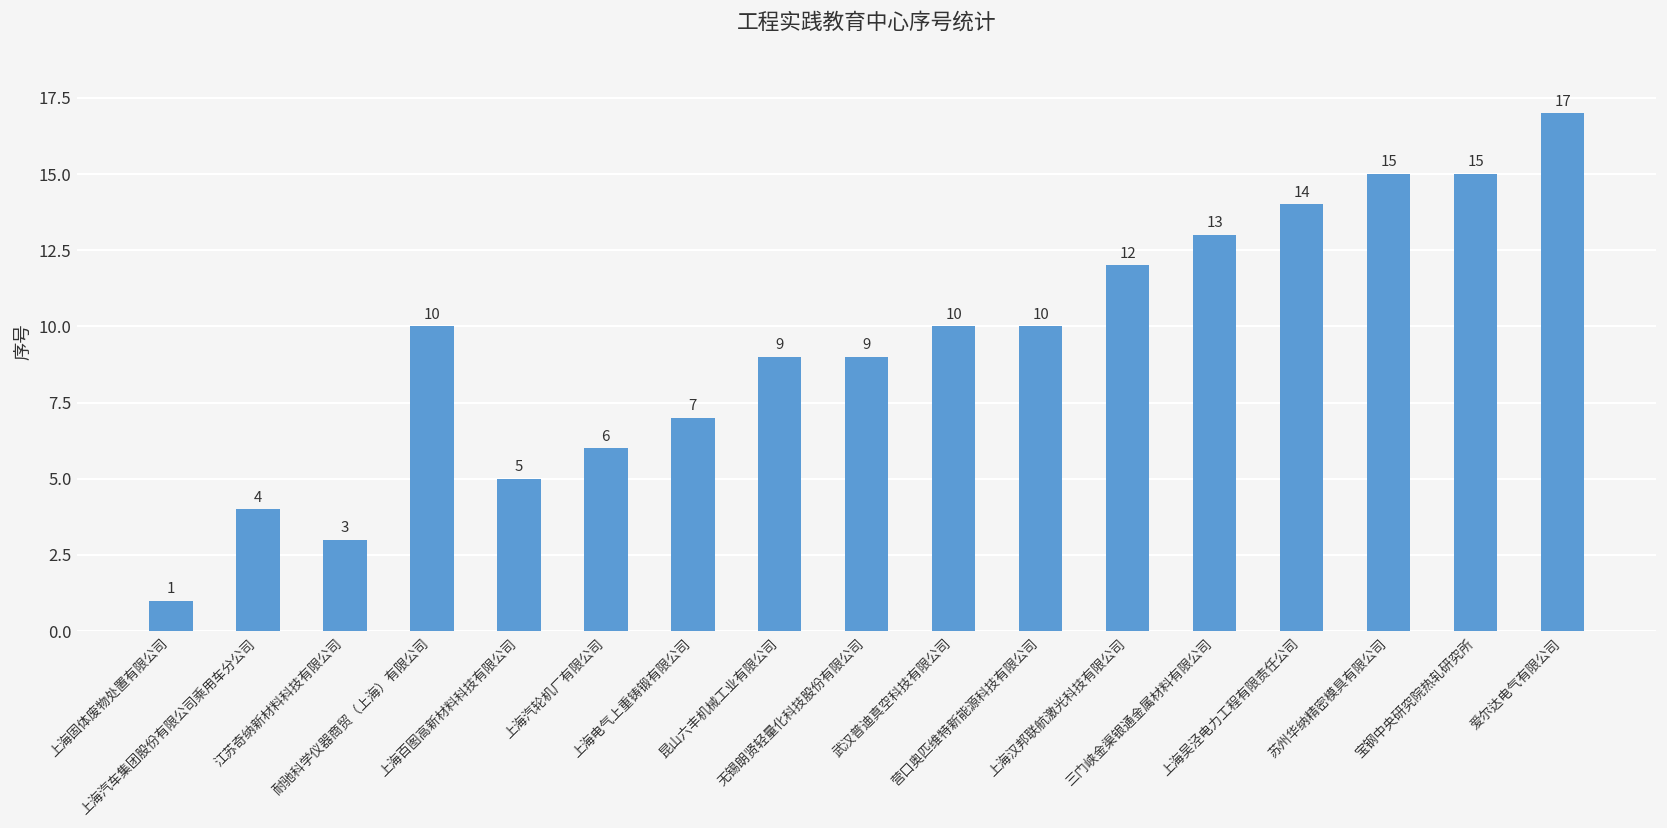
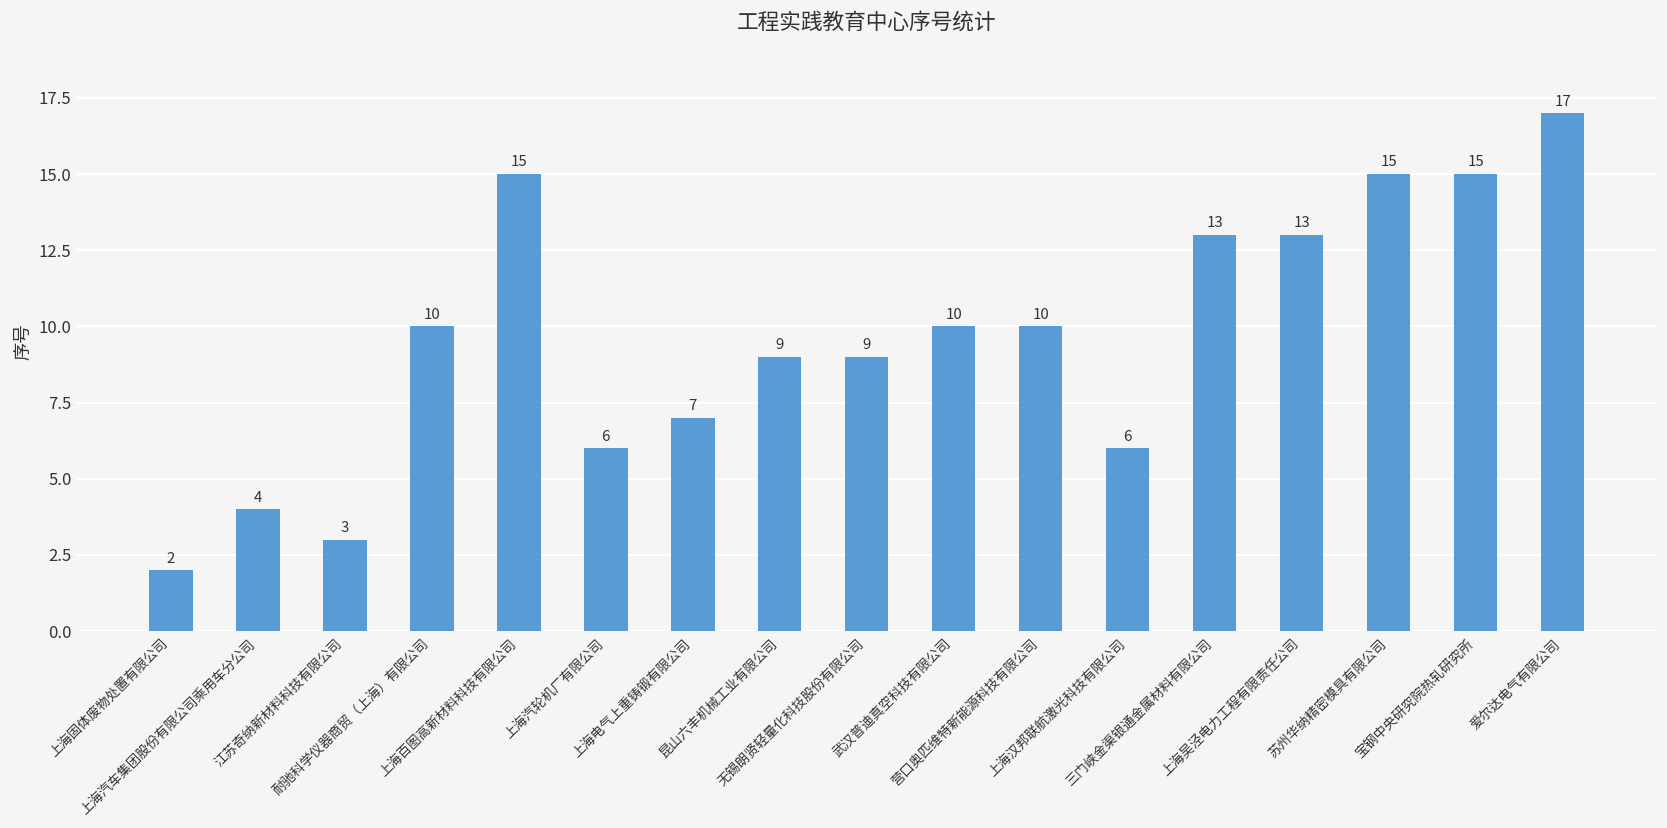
上海固体废物处置有限公司: 1 -> 2
上海百图高新材料科技有限公司: 5 -> 15
上海汉邦联航激光科技有限公司: 12 -> 6
上海吴泾电力工程有限责任公司: 14 -> 13
